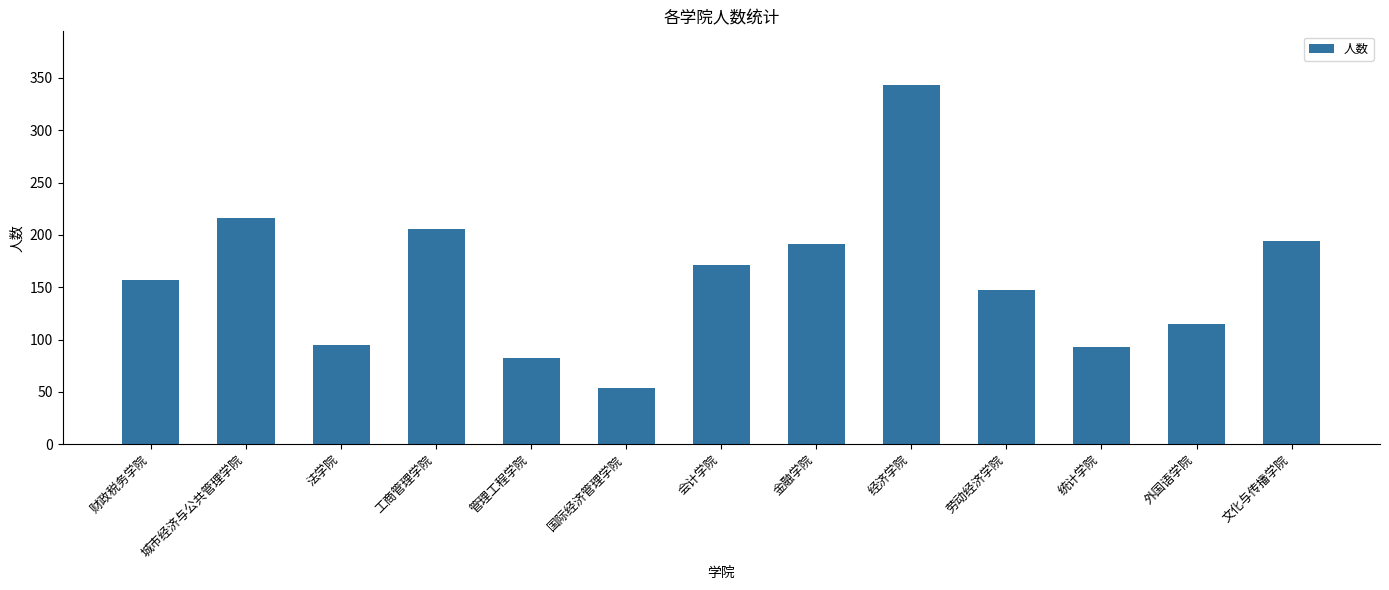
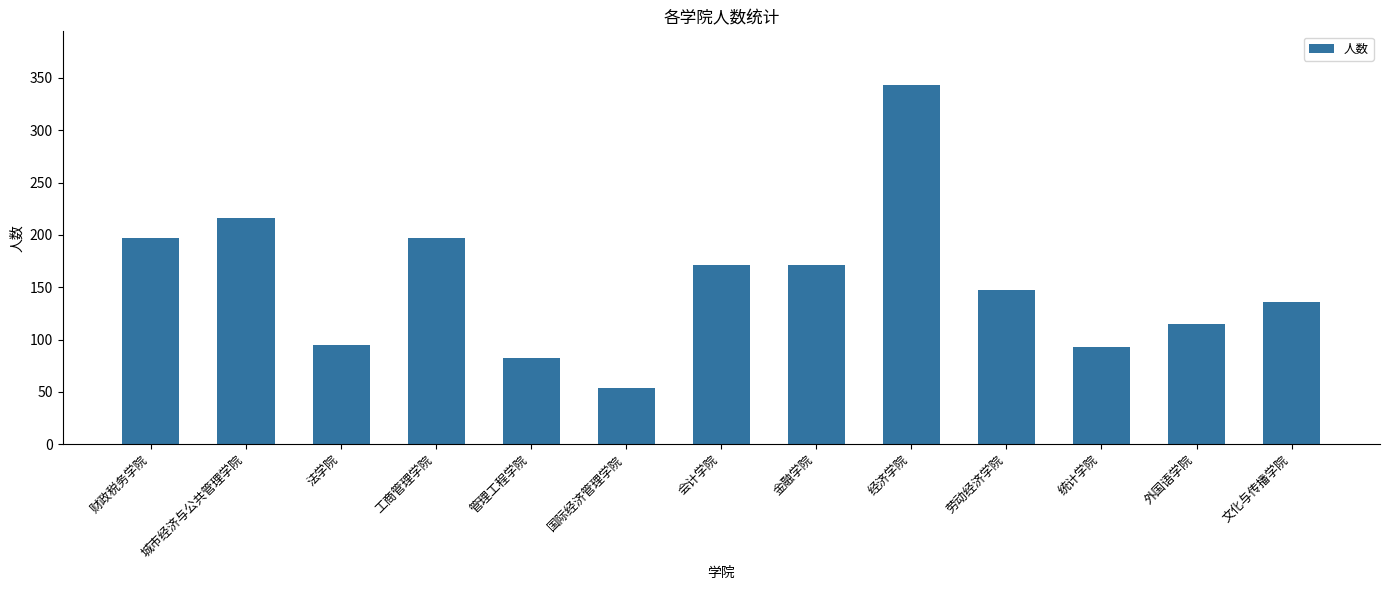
财政税务学院: 157 -> 197
工商管理学院: 206 -> 197
金融学院: 191 -> 171
文化与传播学院: 194 -> 136
